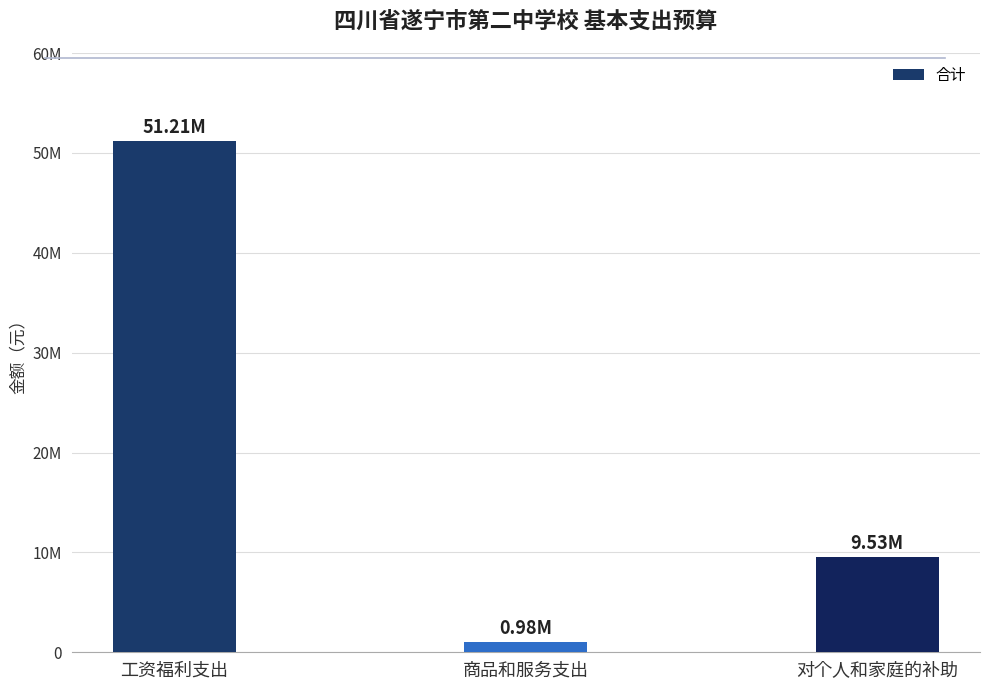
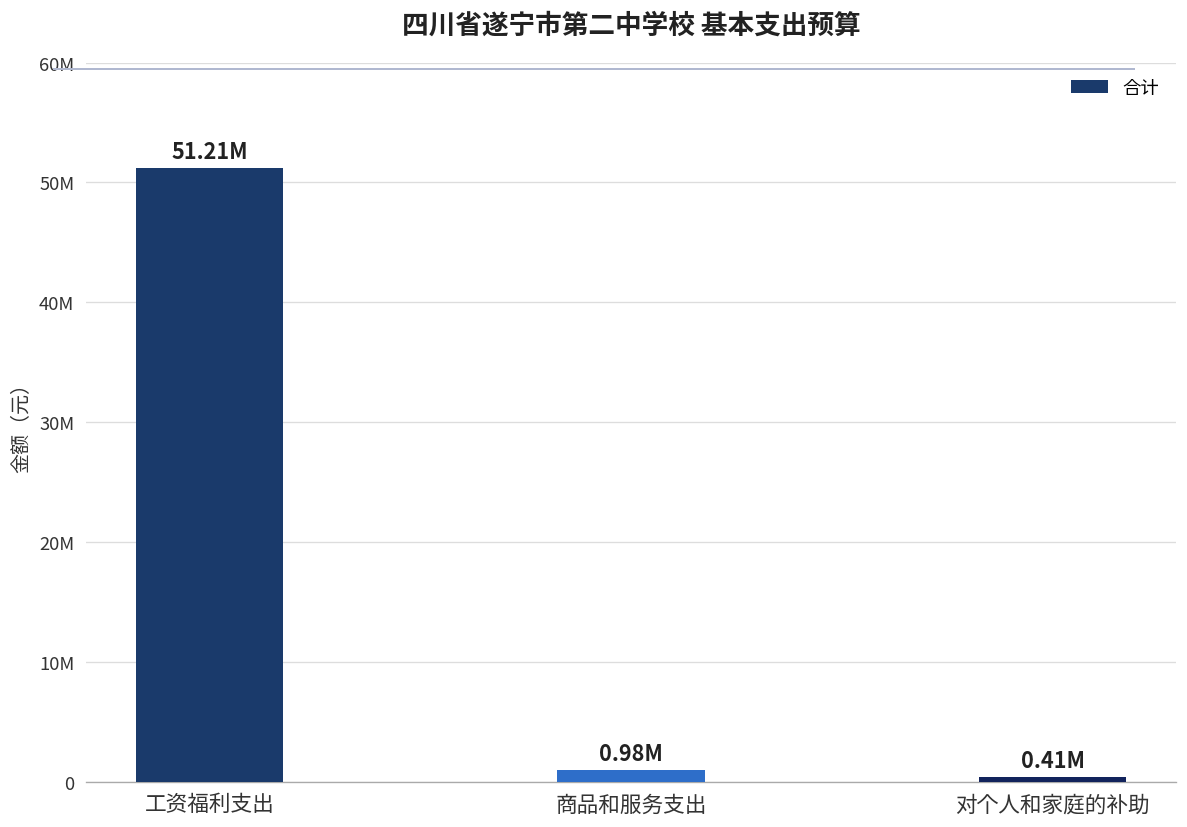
对个人和家庭的补助: 9.53M -> 0.41M
